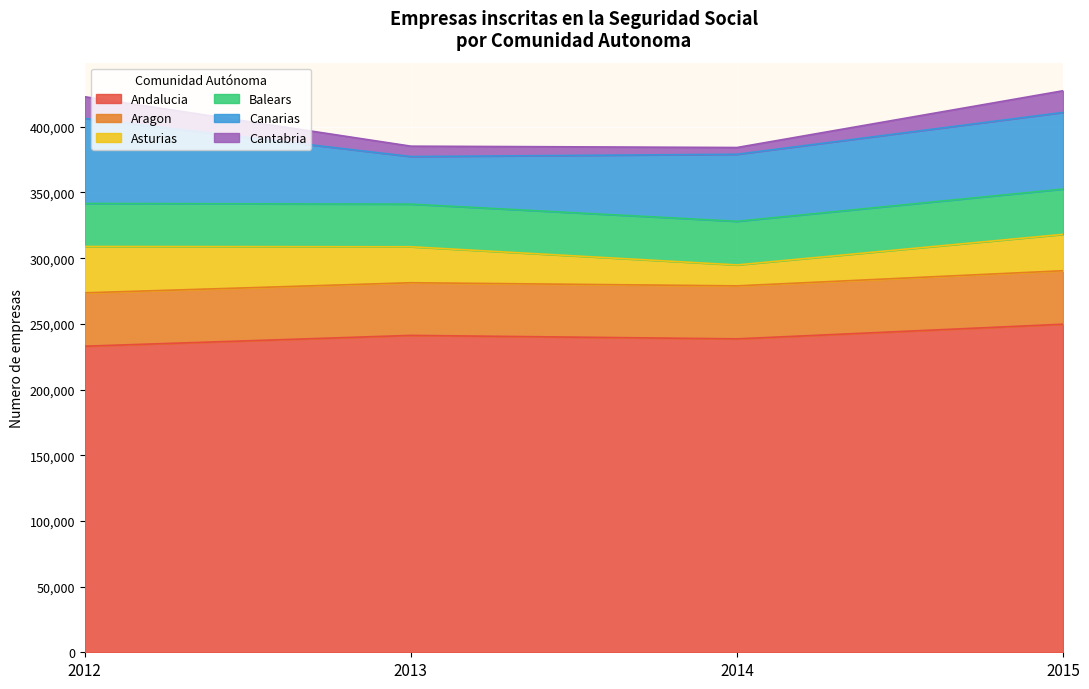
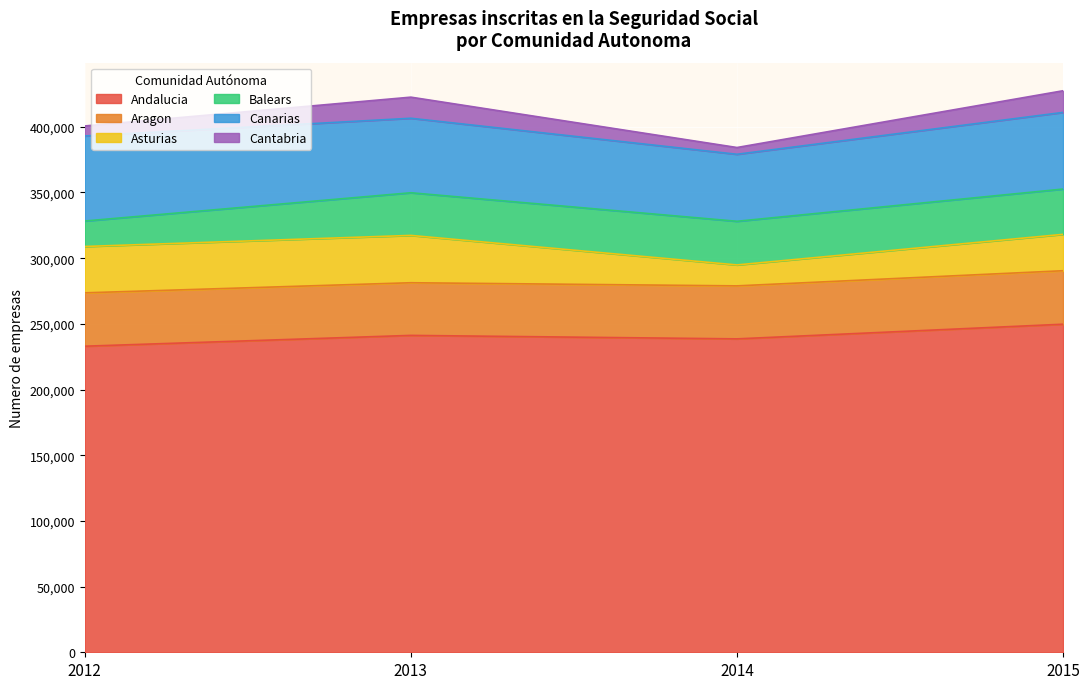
Balears, 2012: 33,000 -> 19,000
Cantabria, 2012: 16,000 -> 8,000
Asturias, 2013: 27,000 -> 36,000
Canarias, 2013: 36,000 -> 57,000
Cantabria, 2013: 8,000 -> 16,000
